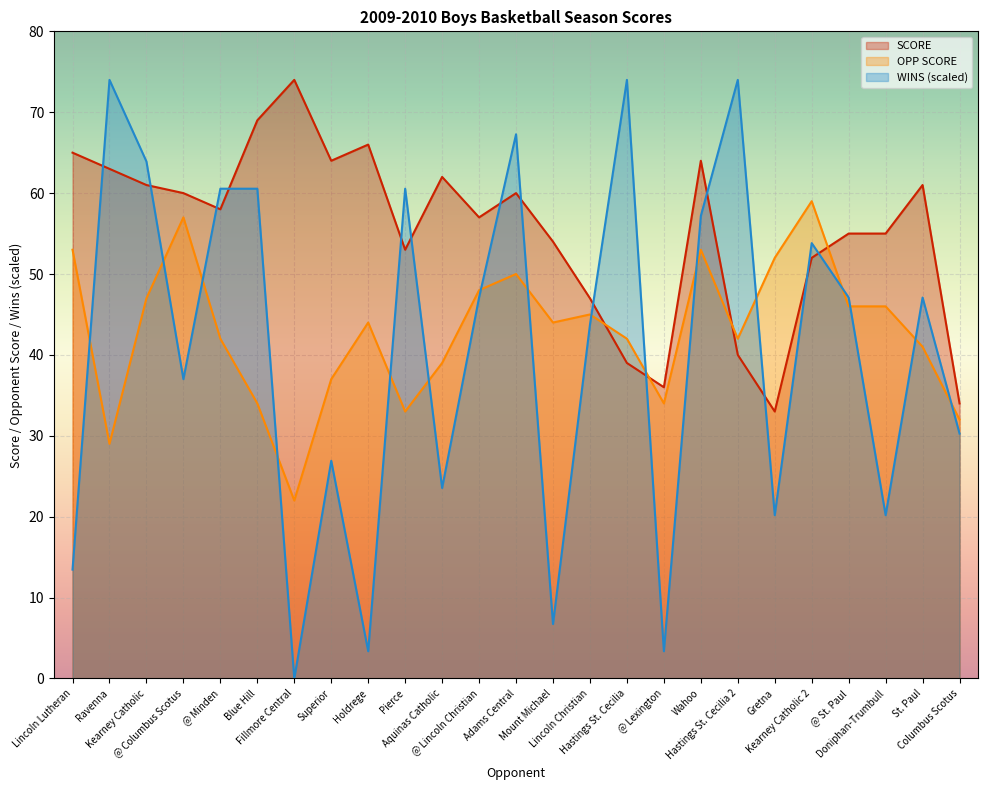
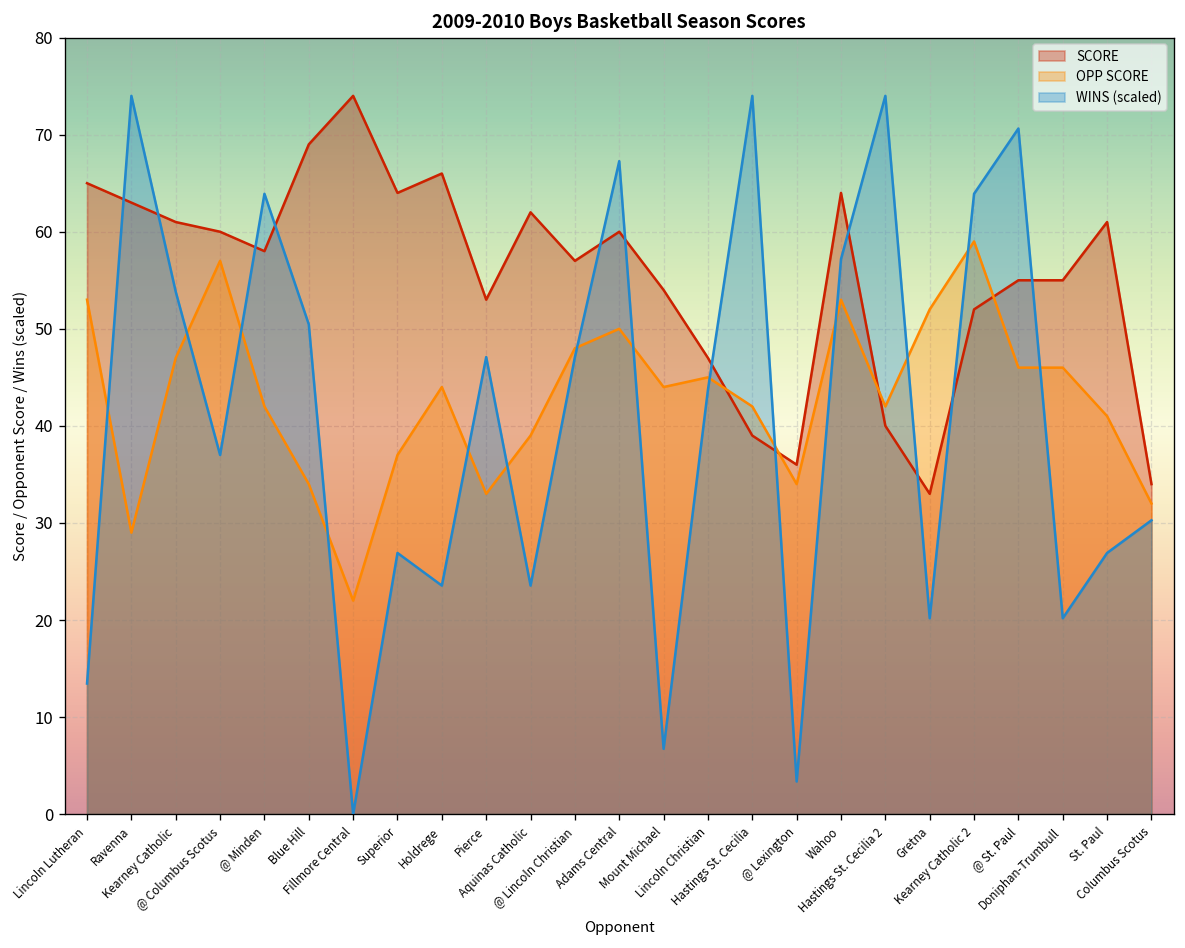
WINS (scaled), Kearney Catholic: 64 -> 54
WINS (scaled), @ Minden: 61 -> 64
WINS (scaled), Blue Hill: 61 -> 50
WINS (scaled), Holdrege: 3 -> 24
WINS (scaled), Pierce: 61 -> 47
WINS (scaled), Kearney Catholic 2: 54 -> 64
WINS (scaled), @ St. Paul: 47 -> 71
WINS (scaled), St. Paul: 47 -> 27
